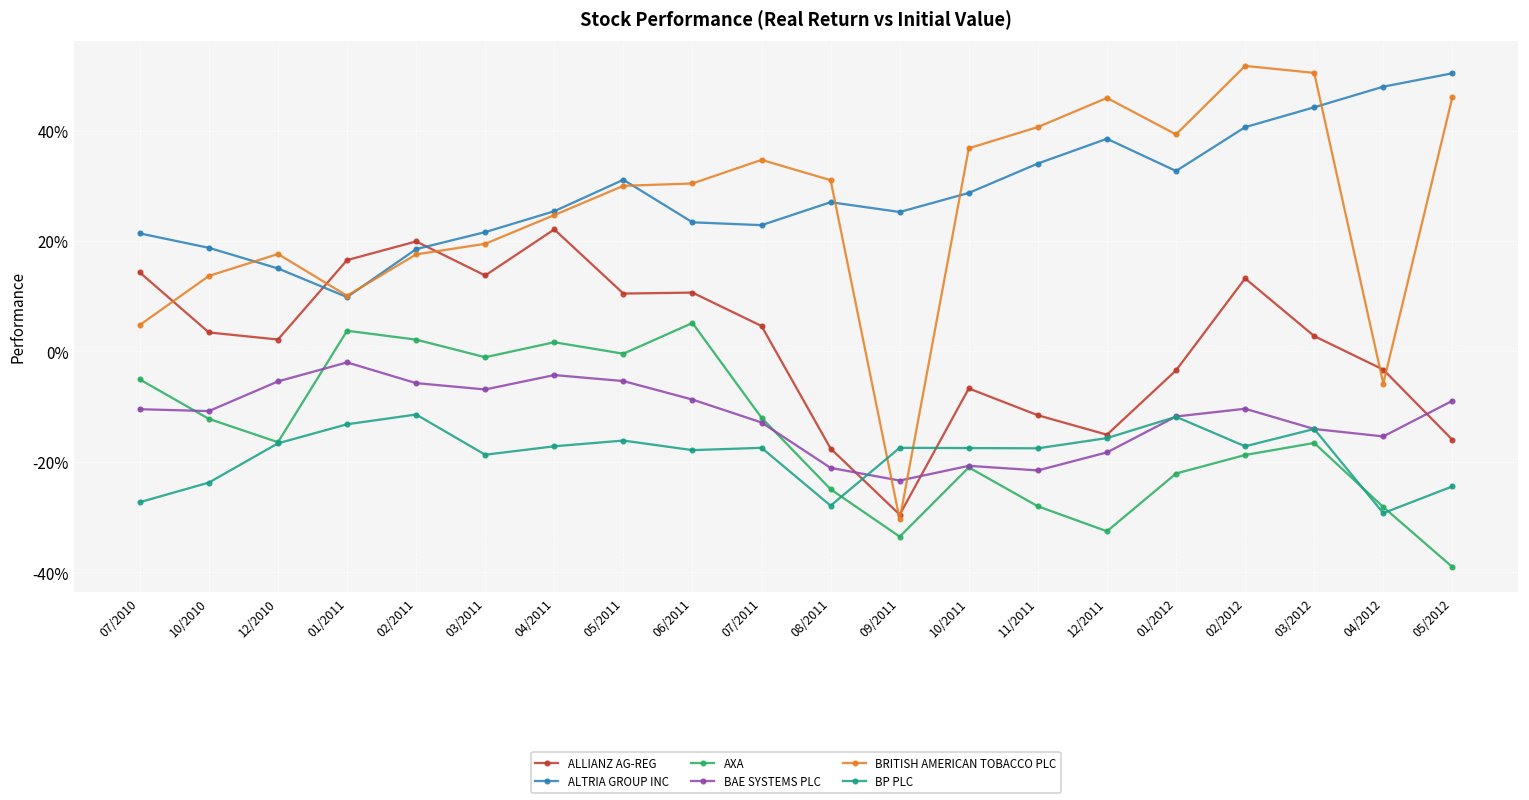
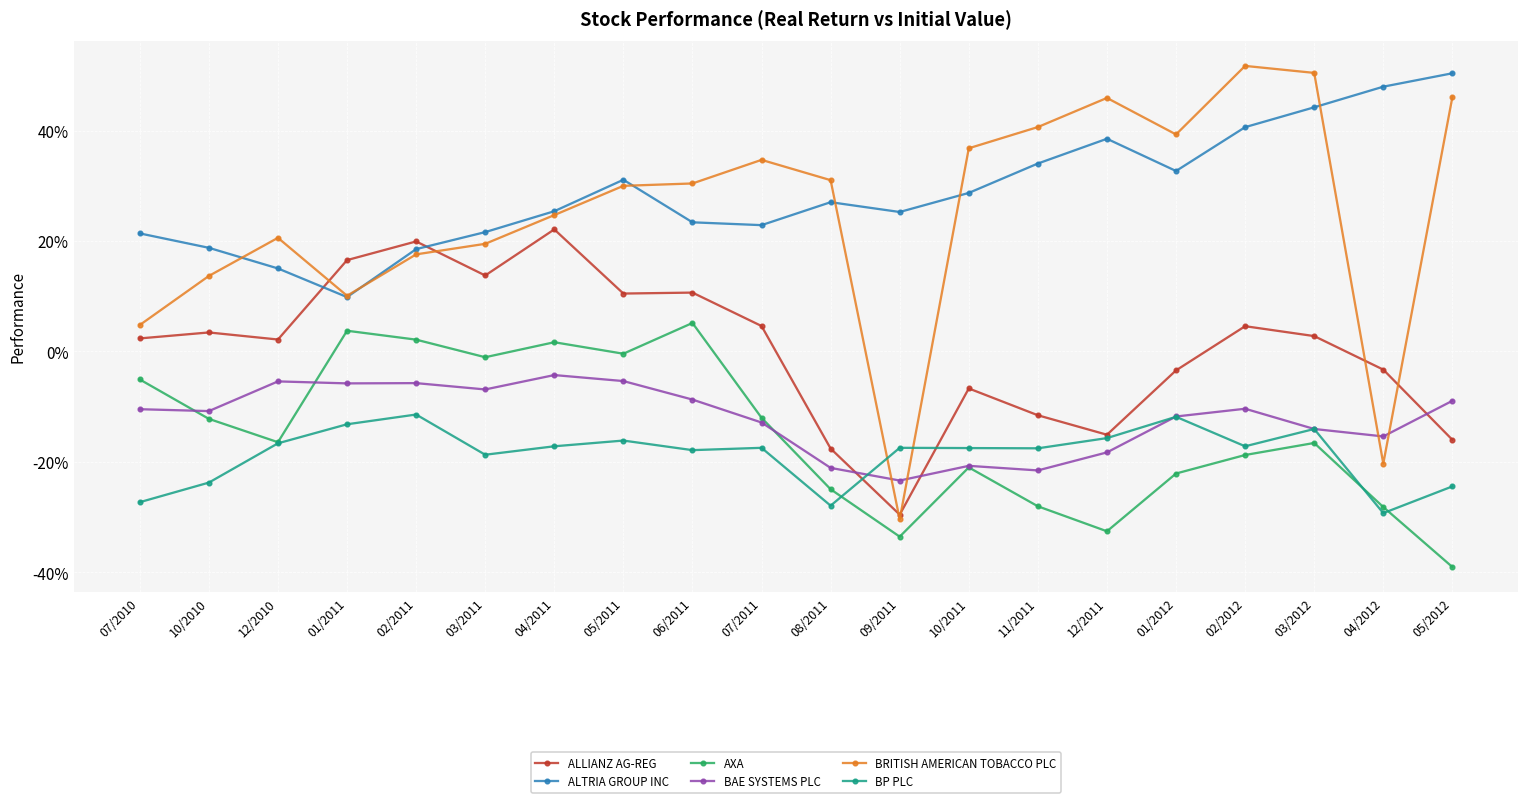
ALLIANZ AG-REG, 07/2010: 14% -> 2%
BRITISH AMERICAN TOBACCO PLC, 12/2010: 18% -> 21%
BAE SYSTEMS PLC, 01/2011: -2% -> -6%
ALLIANZ AG-REG, 02/2012: 13% -> 5%
BRITISH AMERICAN TOBACCO PLC, 04/2012: -6% -> -20%
